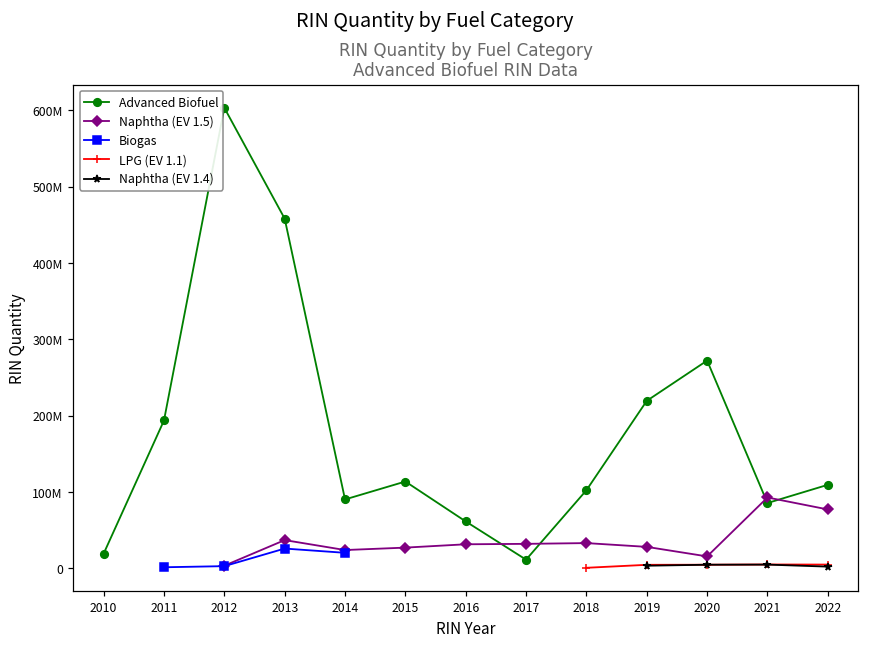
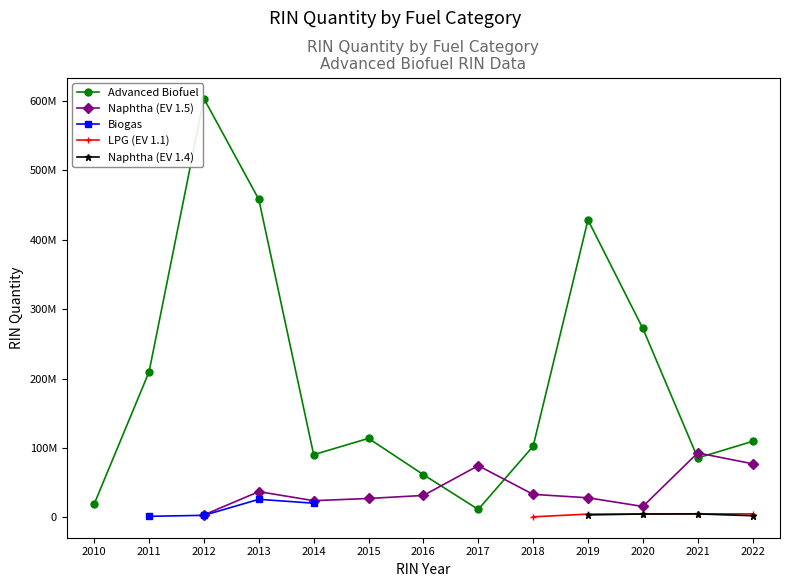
Advanced Biofuel, 2011: 190000000 -> 210000000
Naphtha (EV 1.5), 2017: 30000000 -> 70000000
Advanced Biofuel, 2019: 220000000 -> 430000000
